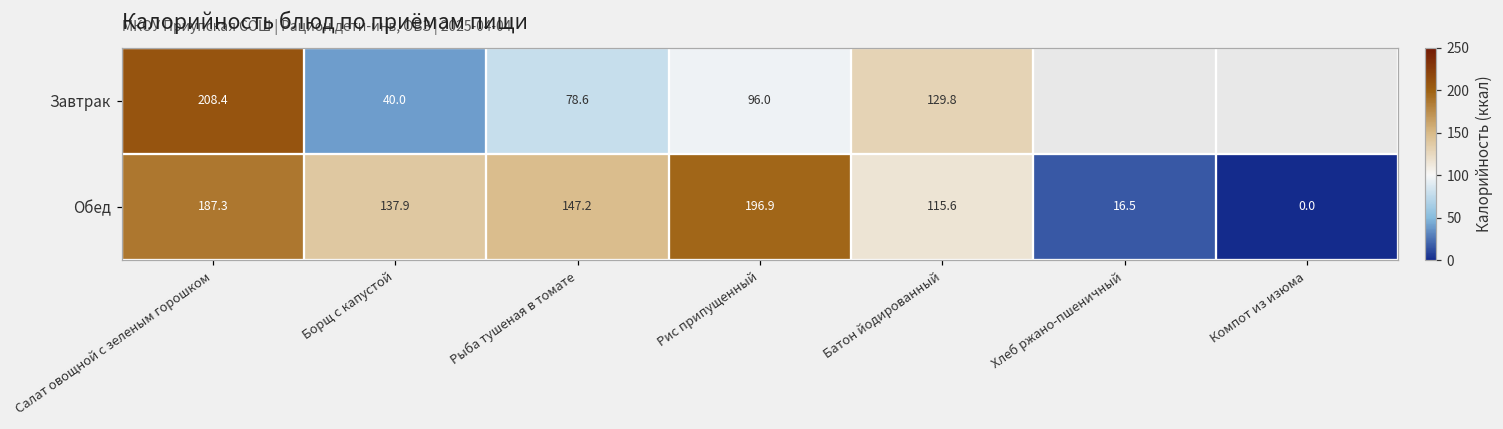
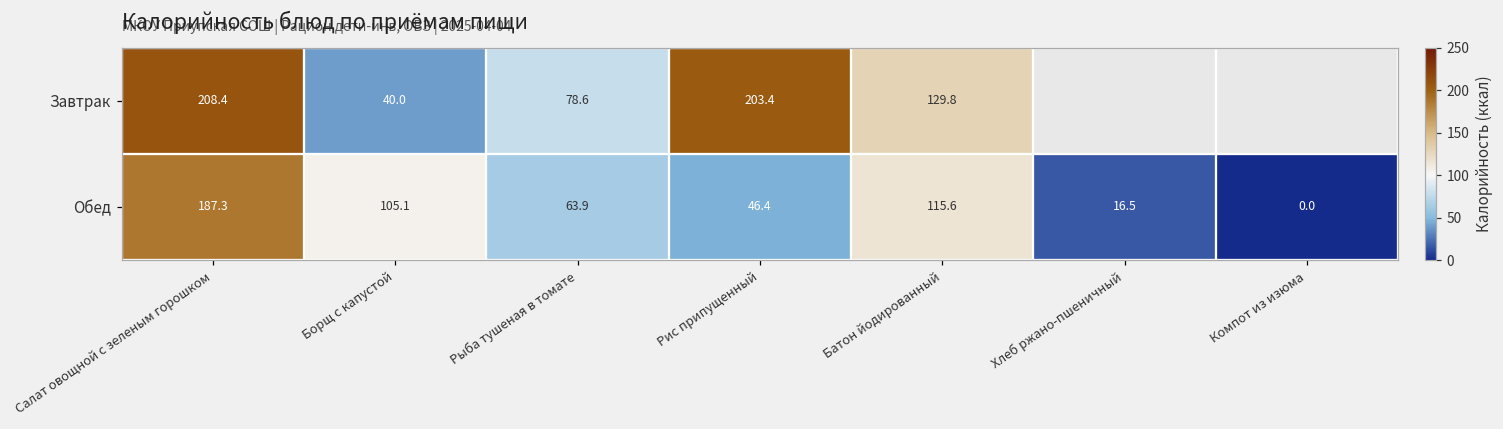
Завтрак, Рис припущенный: 96.0 -> 203.4
Обед, Борщ с капустой: 137.9 -> 105.1
Обед, Рыба тушеная в томате: 147.2 -> 63.9
Обед, Рис припущенный: 196.9 -> 46.4
